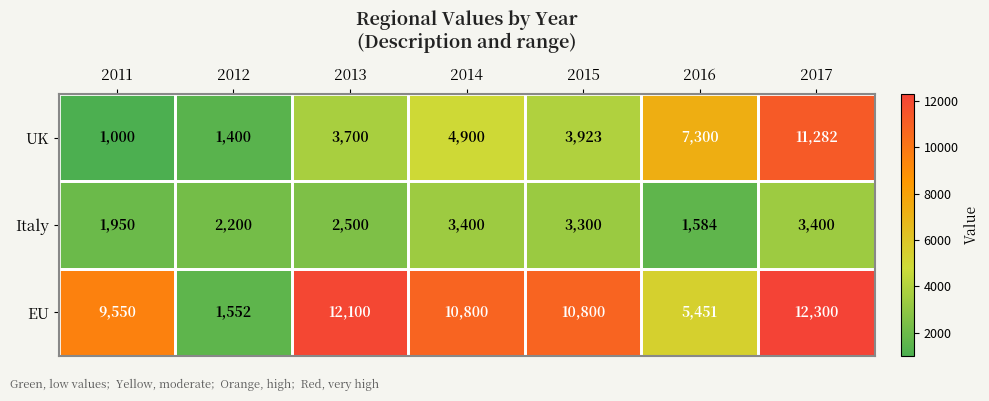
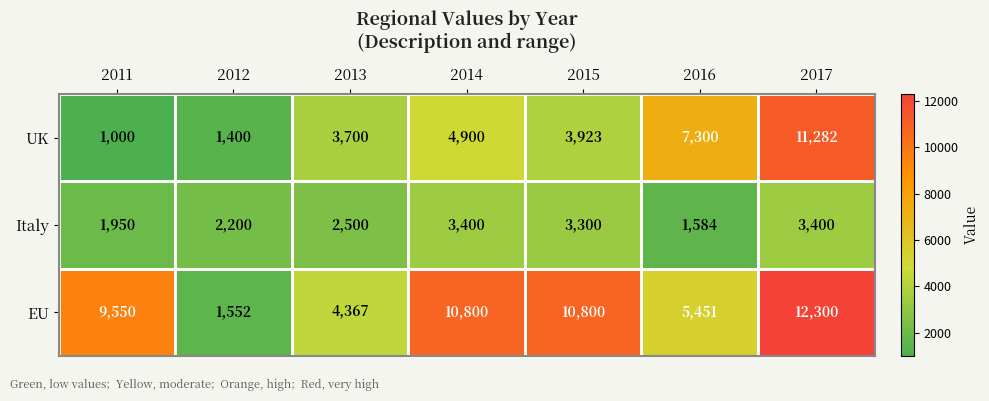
EU, 2013: 12,100 -> 4,367
